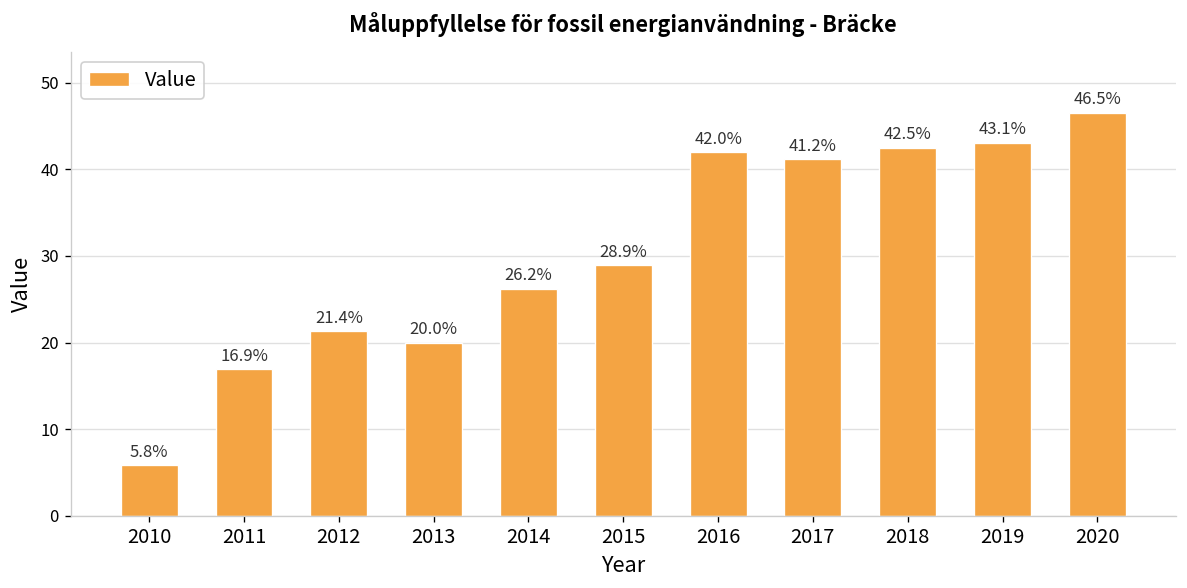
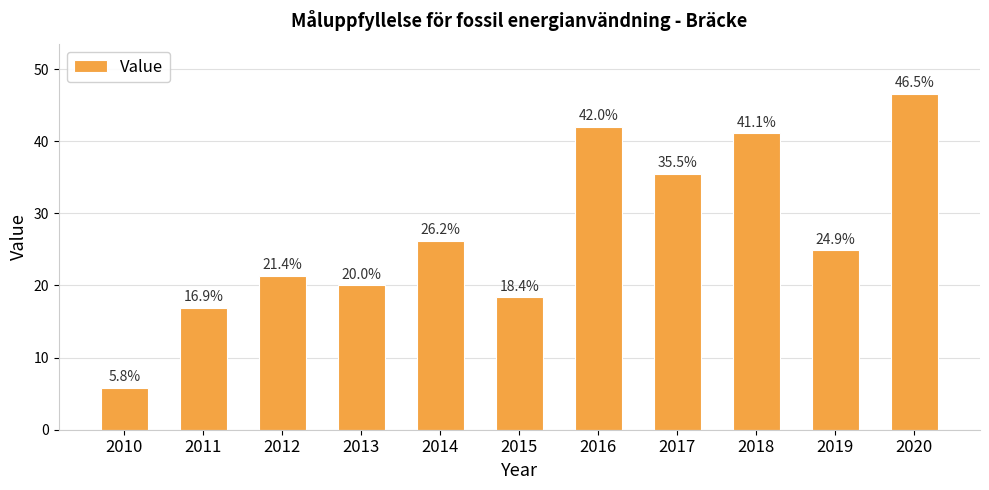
2015: 28.9% -> 18.4%
2017: 41.2% -> 35.5%
2018: 42.5% -> 41.1%
2019: 43.1% -> 24.9%
